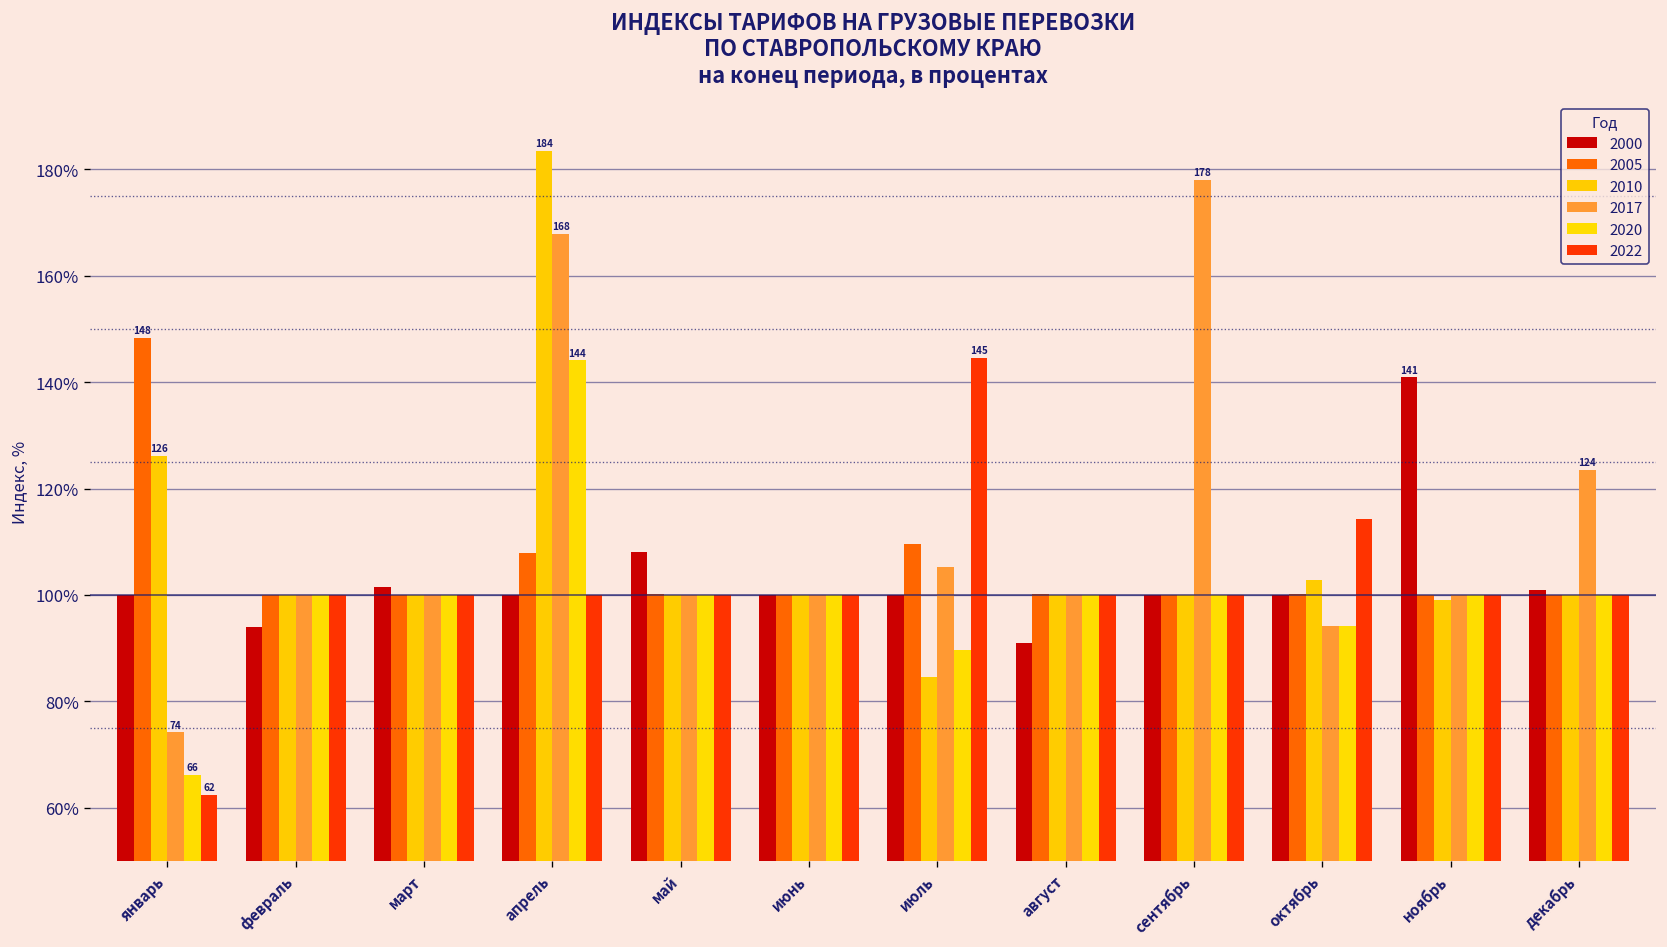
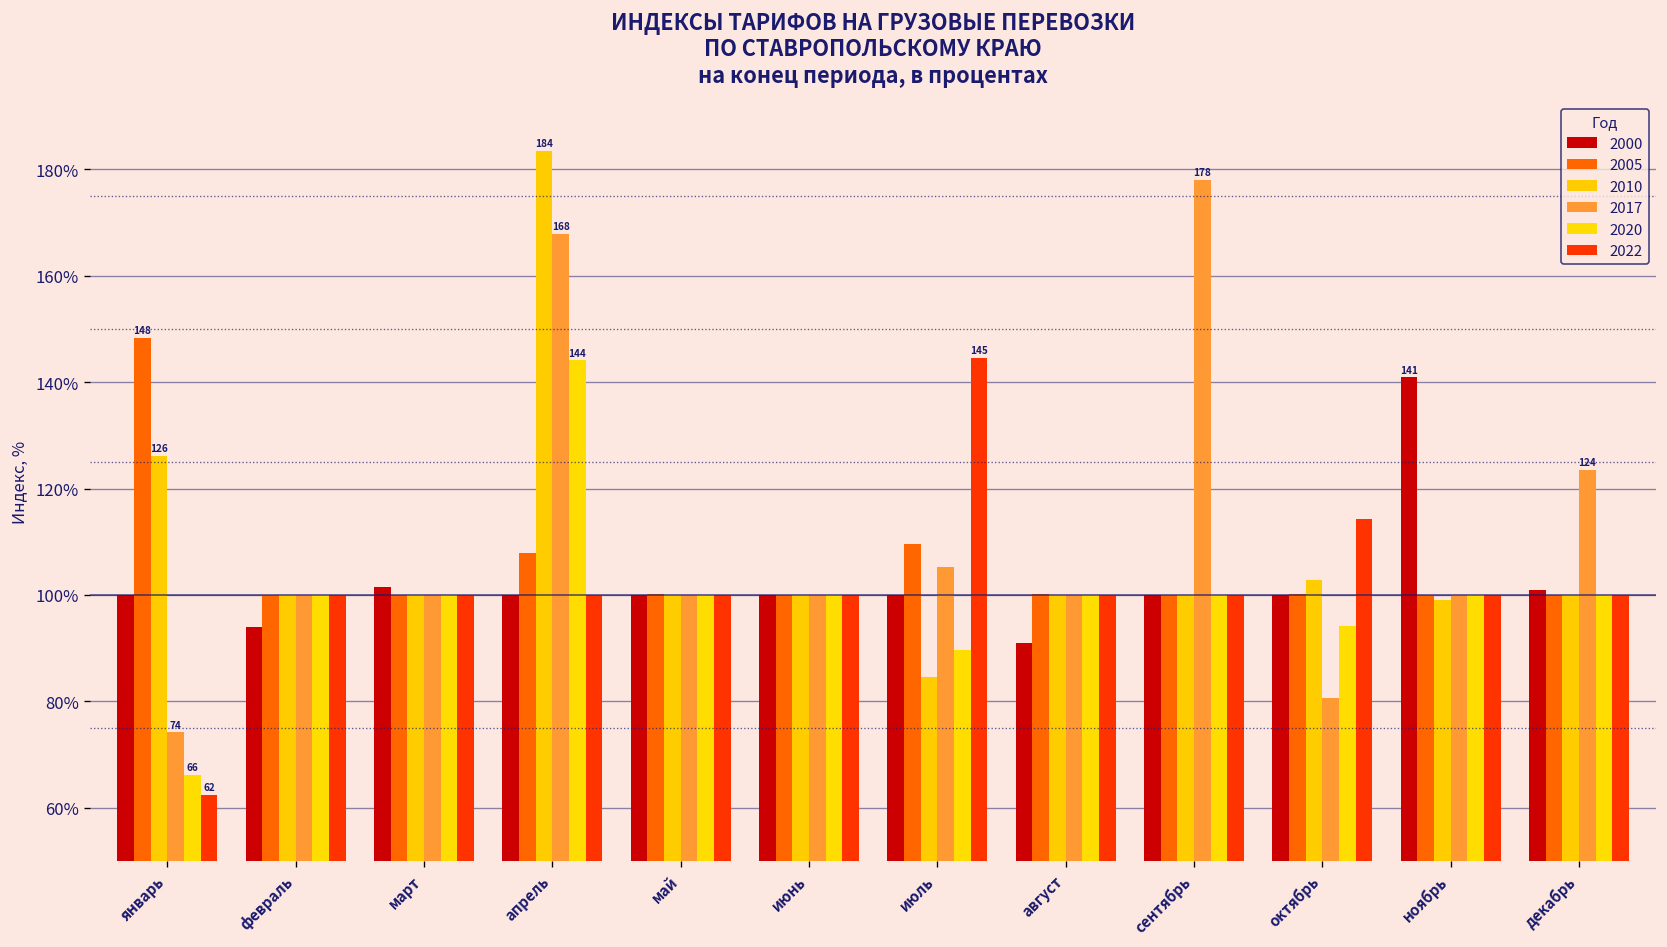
2000, май: 108% -> 100%
2017, октябрь: 94% -> 81%
